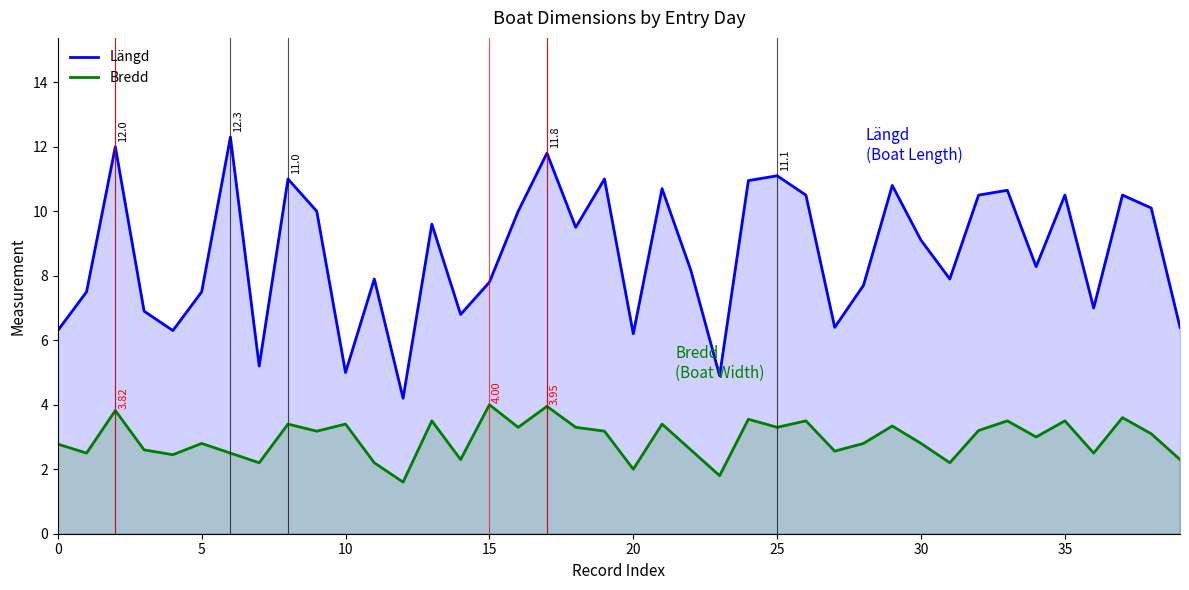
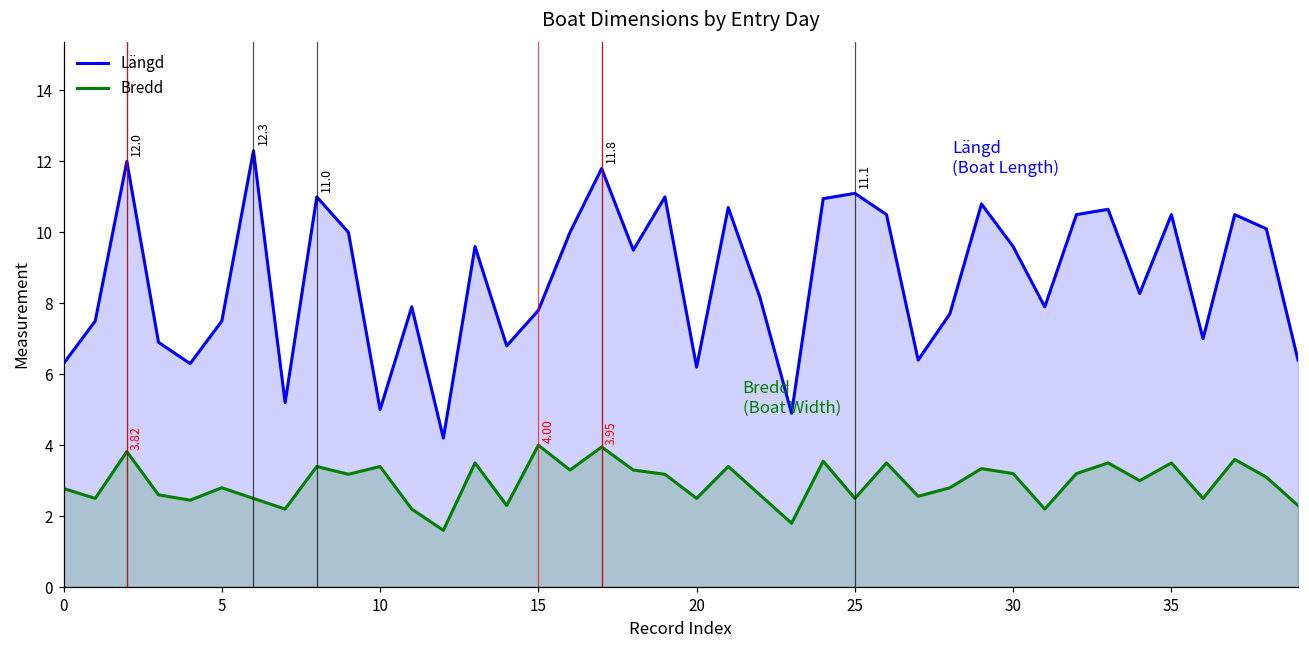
Bredd, 20: 2.0 -> 2.5
Bredd, 25: 3.3 -> 2.5
Längd, 30: 9.1 -> 9.6
Bredd, 30: 2.8 -> 3.2
